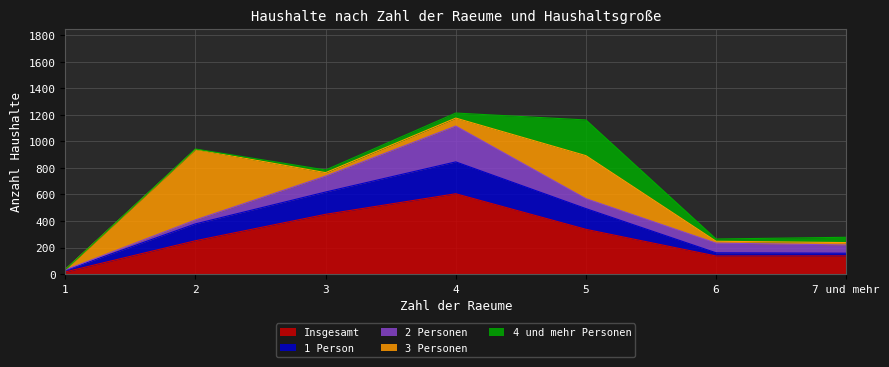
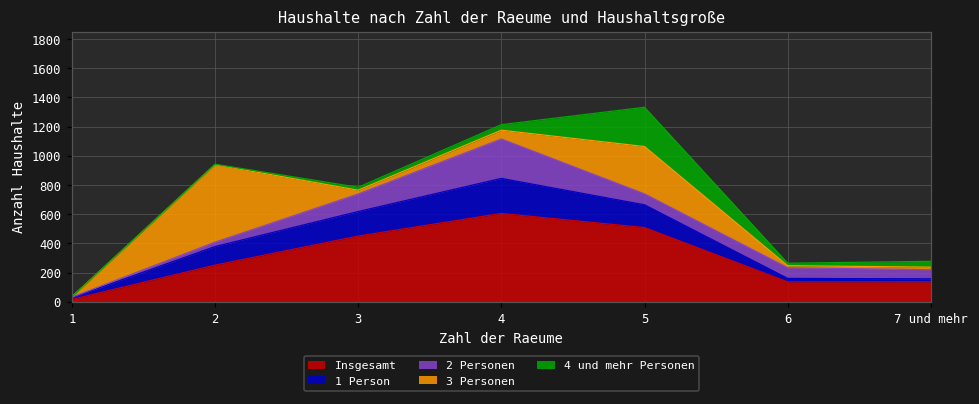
Insgesamt, 5: 340 -> 510
